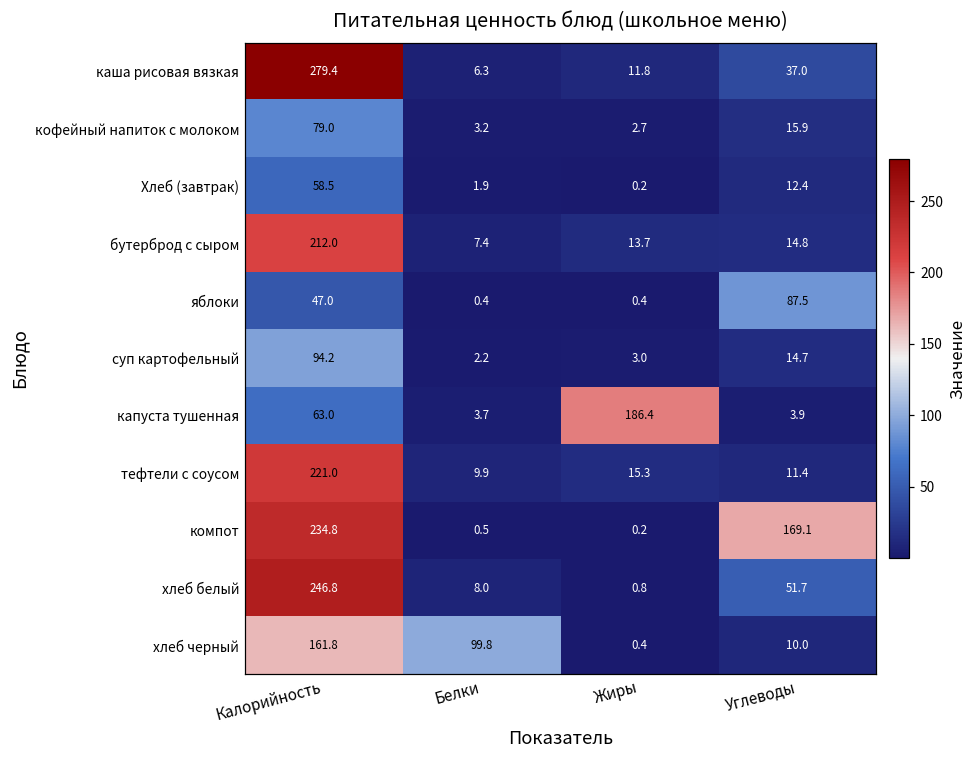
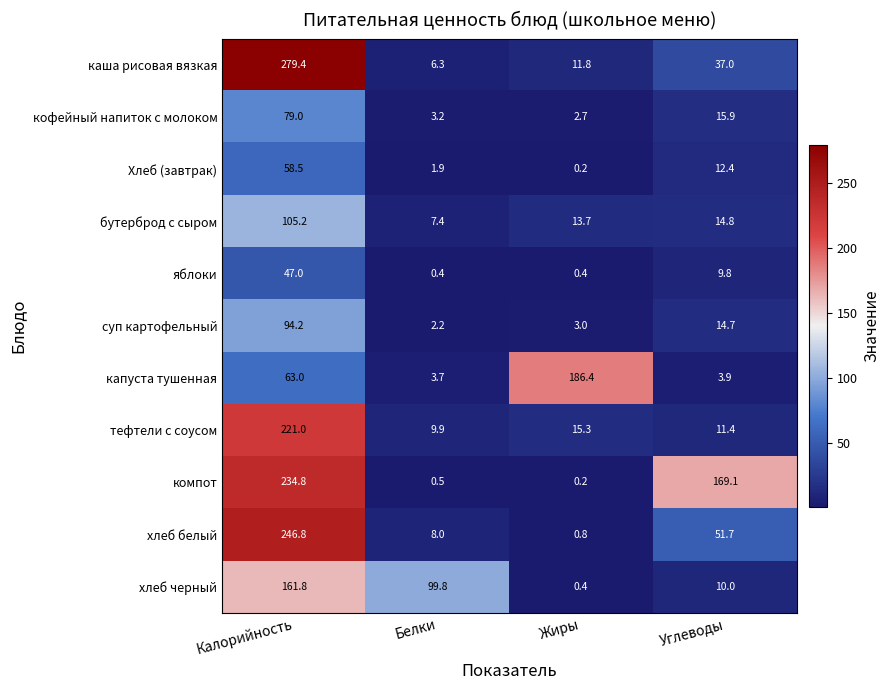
бутерброд с сыром, Калорийность: 212.0 -> 105.2
яблоки, Углеводы: 87.5 -> 9.8
